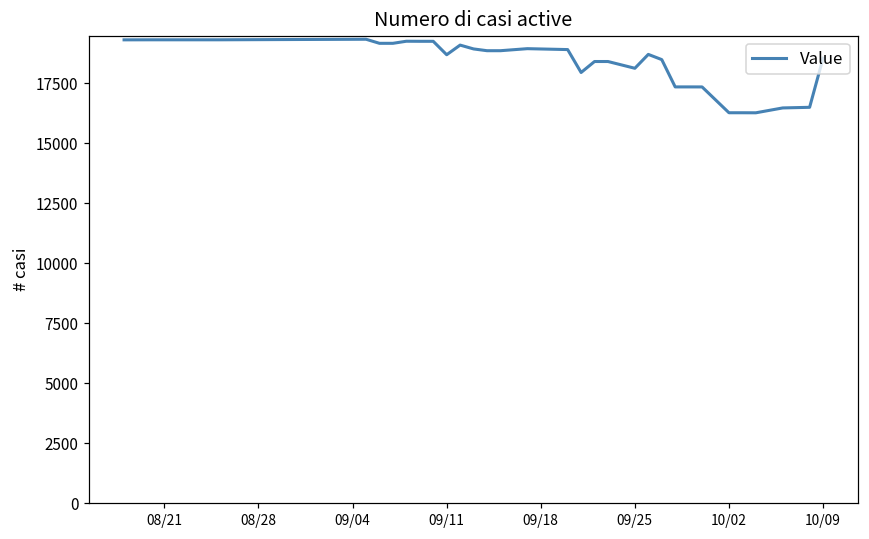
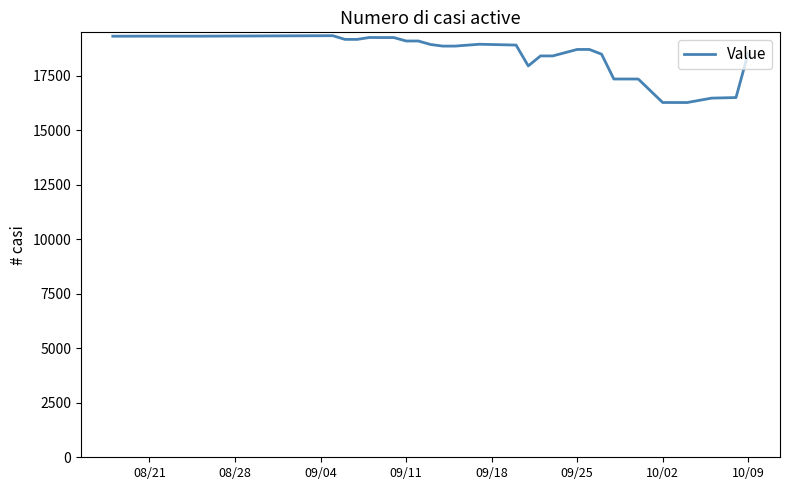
09/11: 18700 -> 19100
09/25: 18100 -> 18700
